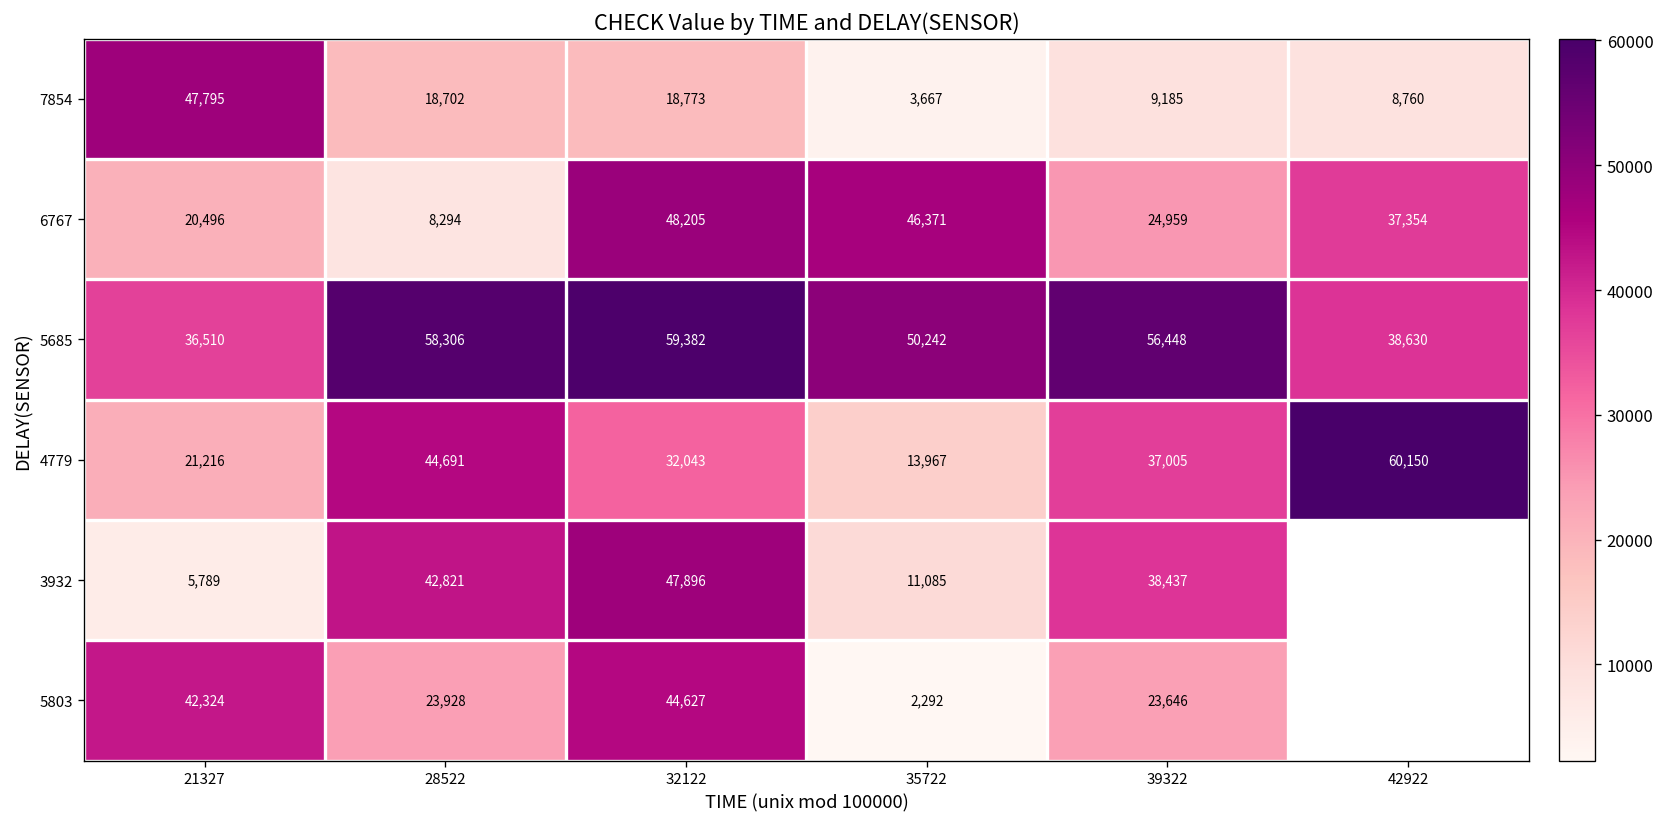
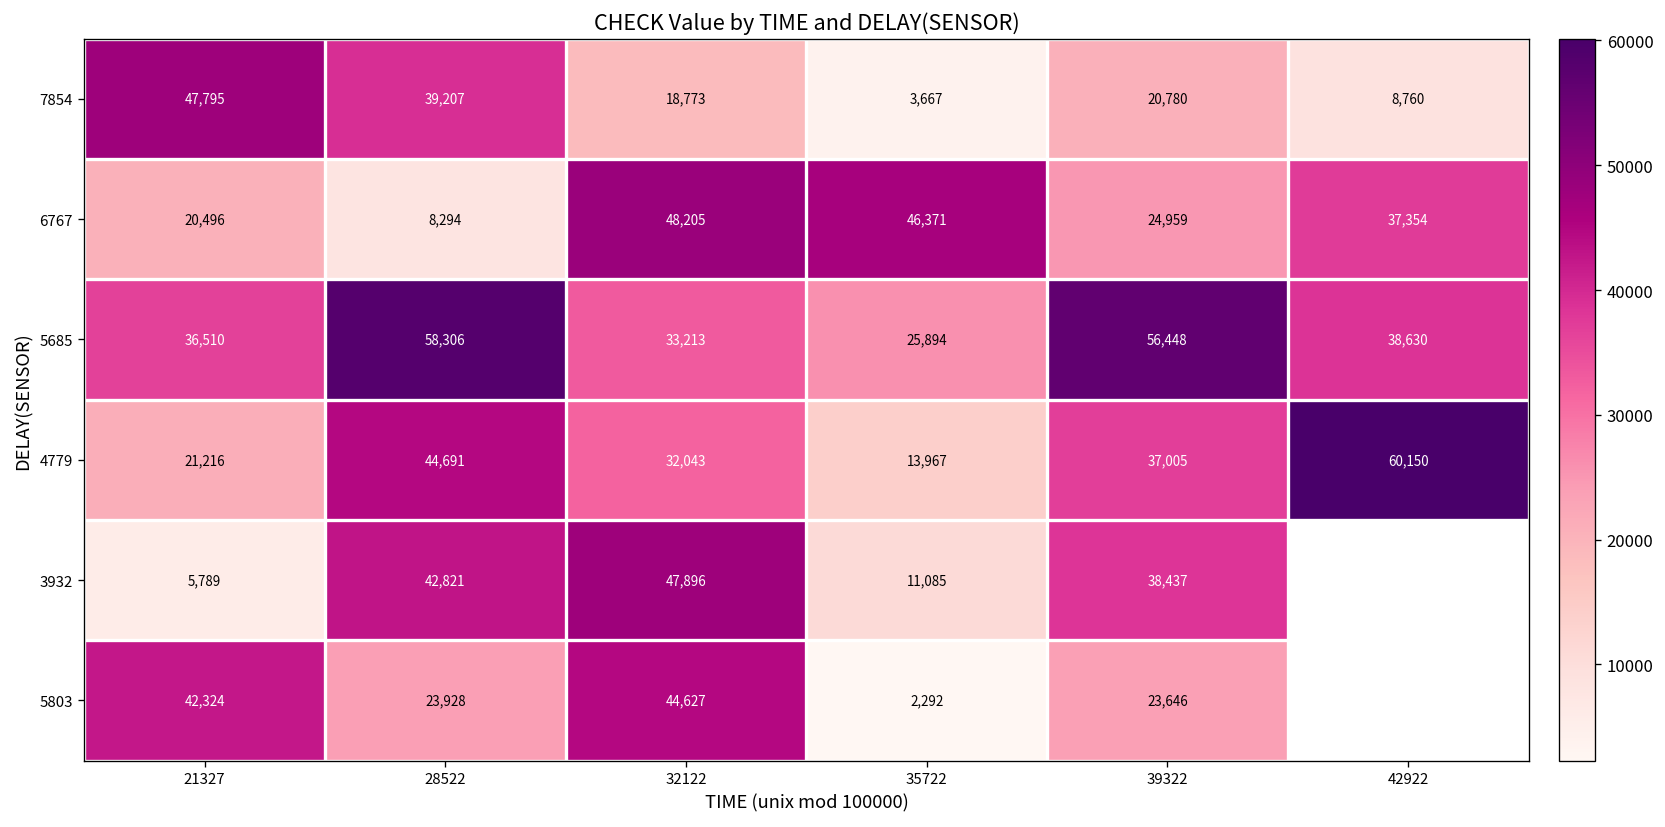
7854, 28522: 18,702 -> 39,207
7854, 39322: 9,185 -> 20,780
5685, 32122: 59,382 -> 33,213
5685, 35722: 50,242 -> 25,894
